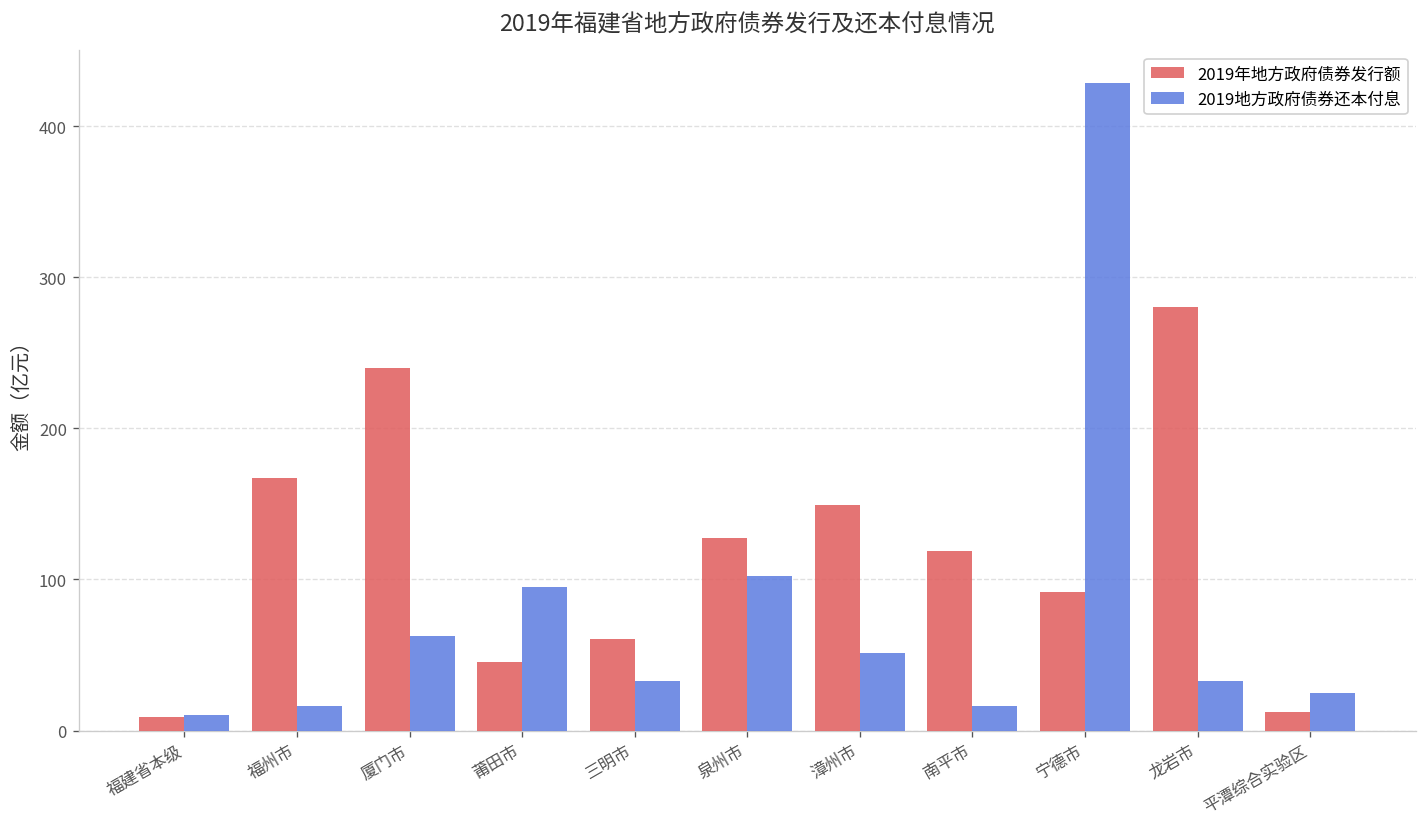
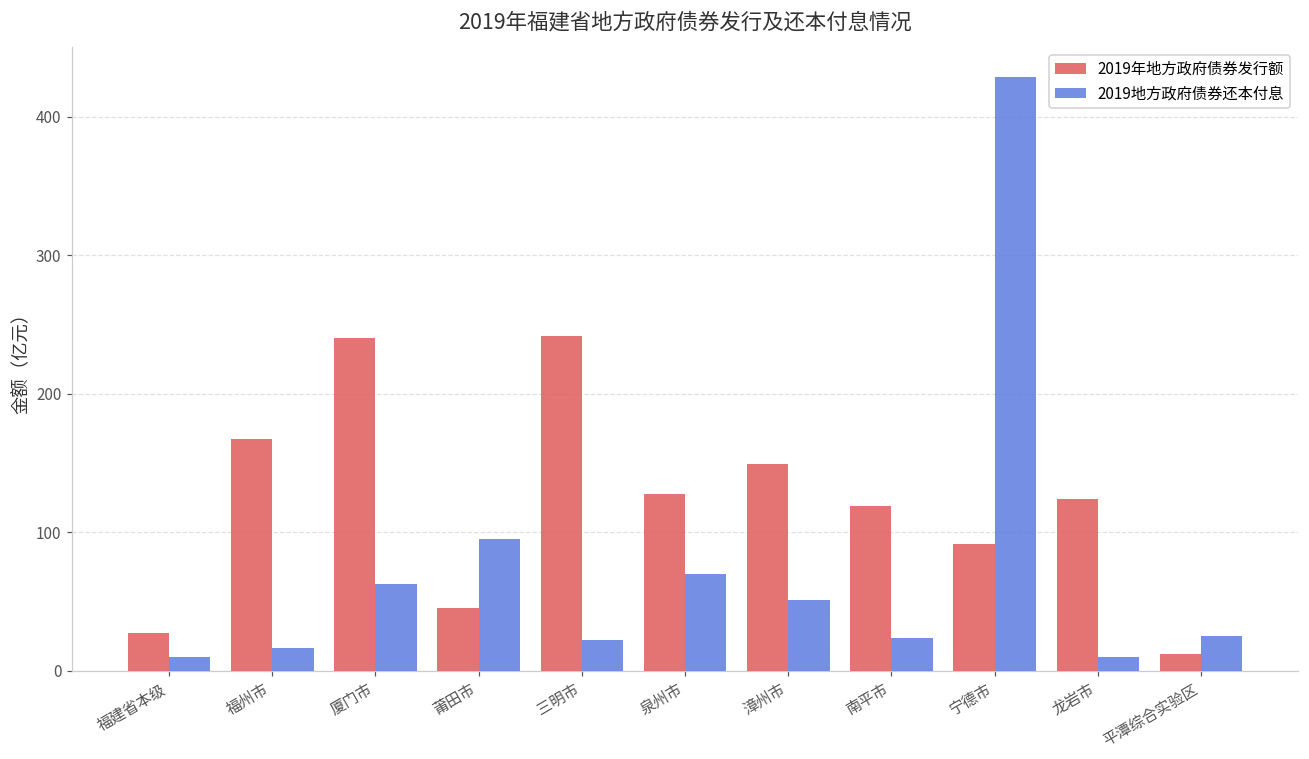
2019年地方政府债券发行额, 福建省本级: 9 -> 27
2019年地方政府债券发行额, 三明市: 61 -> 242
2019地方政府债券还本付息, 三明市: 33 -> 22
2019地方政府债券还本付息, 泉州市: 102 -> 70
2019地方政府债券还本付息, 南平市: 16 -> 23
2019年地方政府债券发行额, 龙岩市: 280 -> 124
2019地方政府债券还本付息, 龙岩市: 33 -> 10
